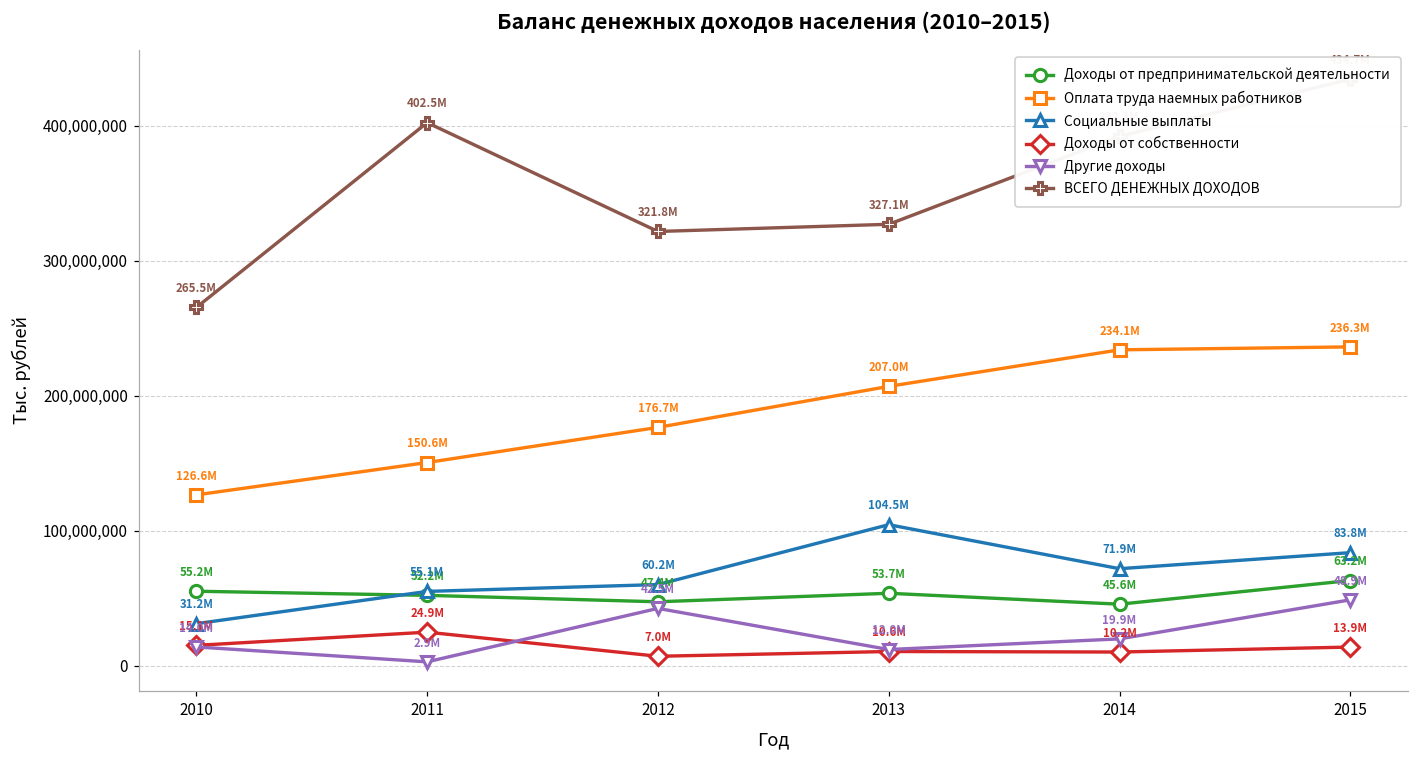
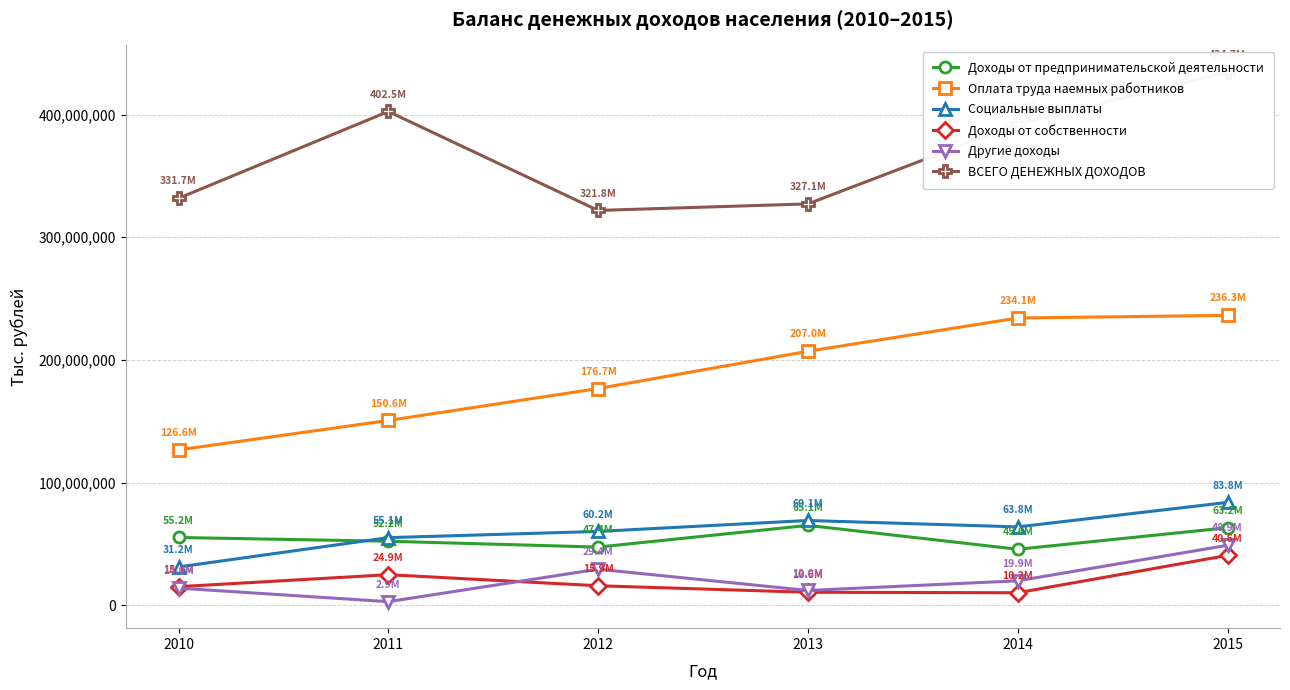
ВСЕГО ДЕНЕЖНЫХ ДОХОДОВ, 2010: 265.5M -> 331.7M
Доходы от собственности, 2012: 7.0M -> 15.9M
Другие доходы, 2012: 42.5M -> 29.4M
Доходы от предпринимательской деятельности, 2013: 53.7M -> 65.1M
Социальные выплаты, 2013: 104.5M -> 69.1M
Социальные выплаты, 2014: 71.9M -> 63.8M
Доходы от собственности, 2015: 13.9M -> 40.6M
